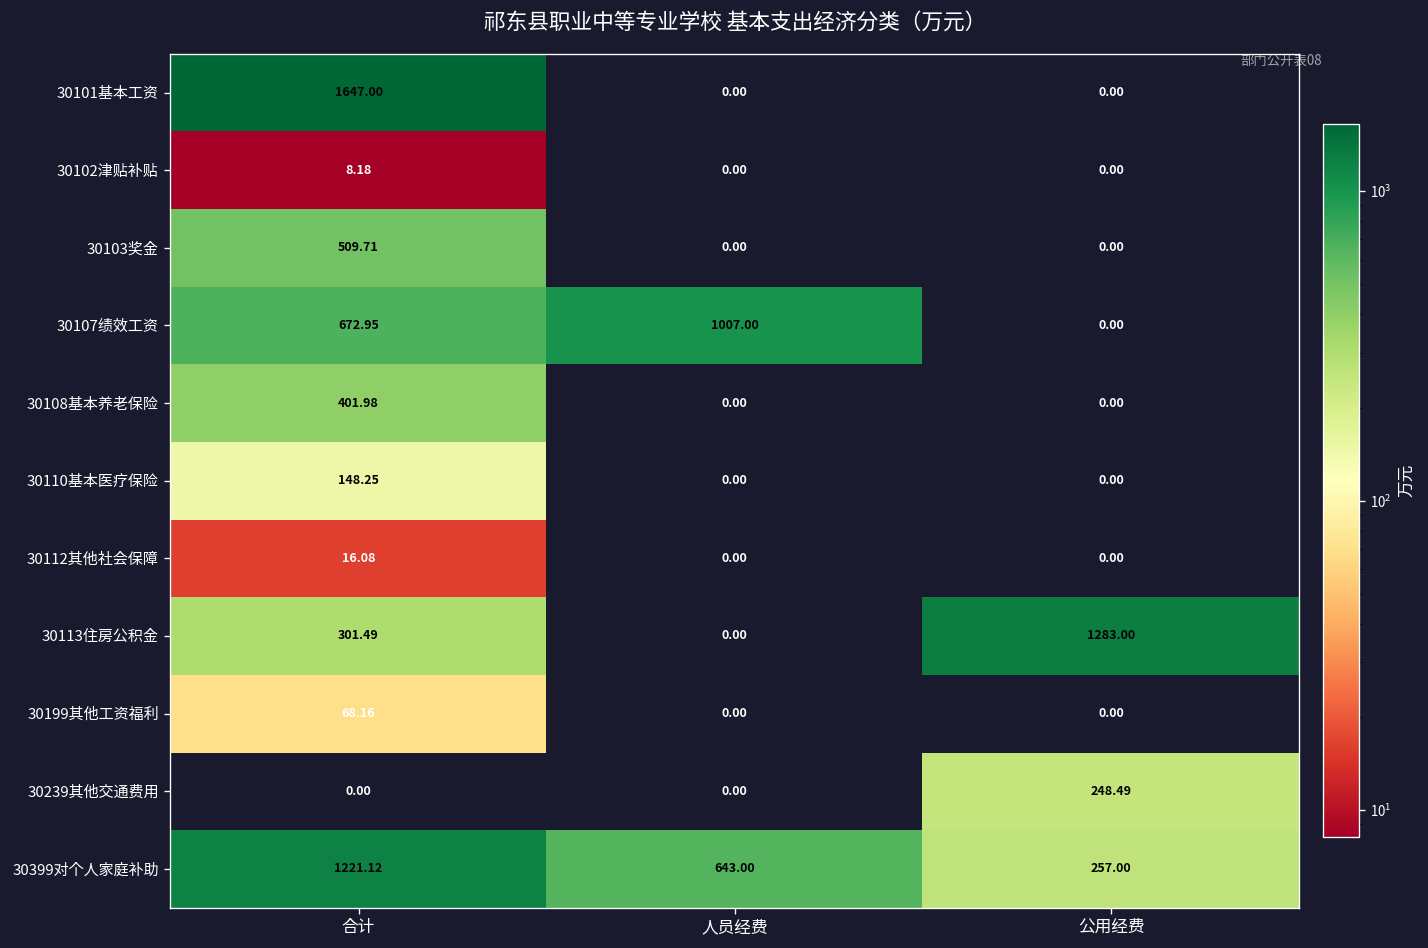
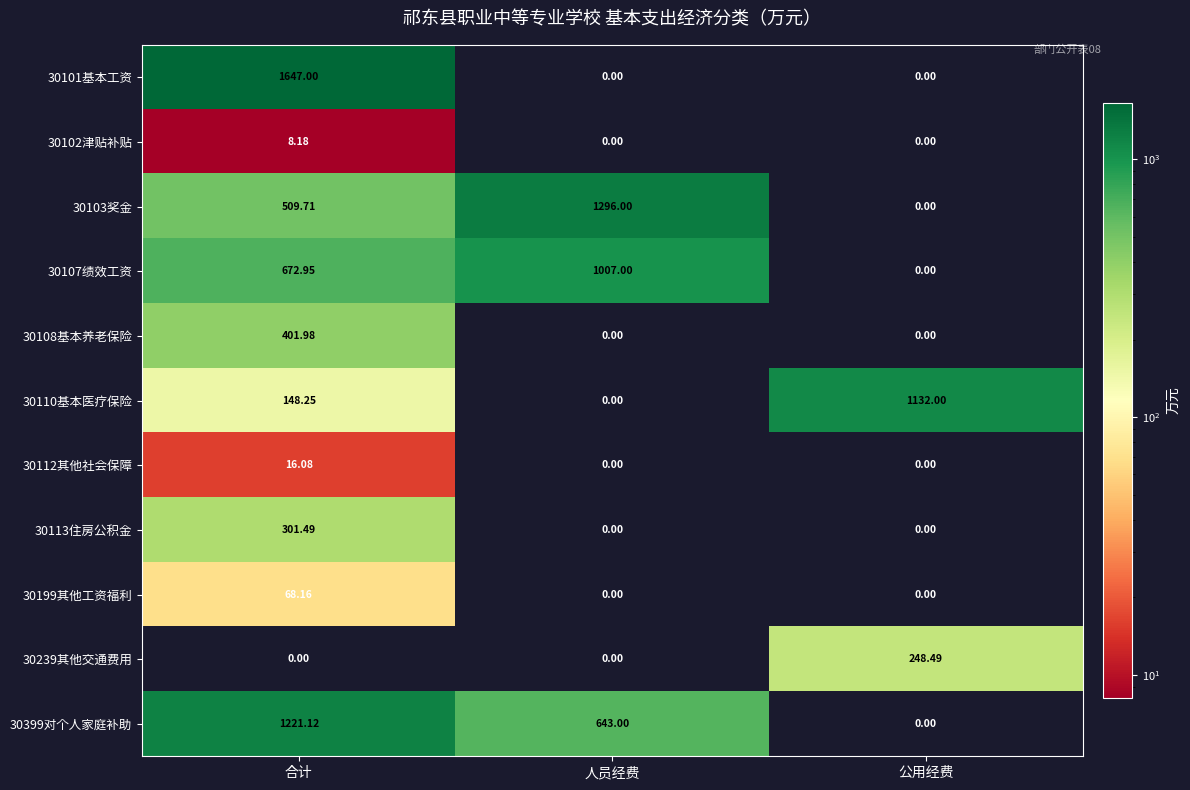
30103奖金, 人员经费: 0.00 -> 1296.00
30110基本医疗保险, 公用经费: 0.00 -> 1132.00
30113住房公积金, 公用经费: 1283.00 -> 0.00
30399对个人家庭补助, 公用经费: 257.00 -> 0.00
